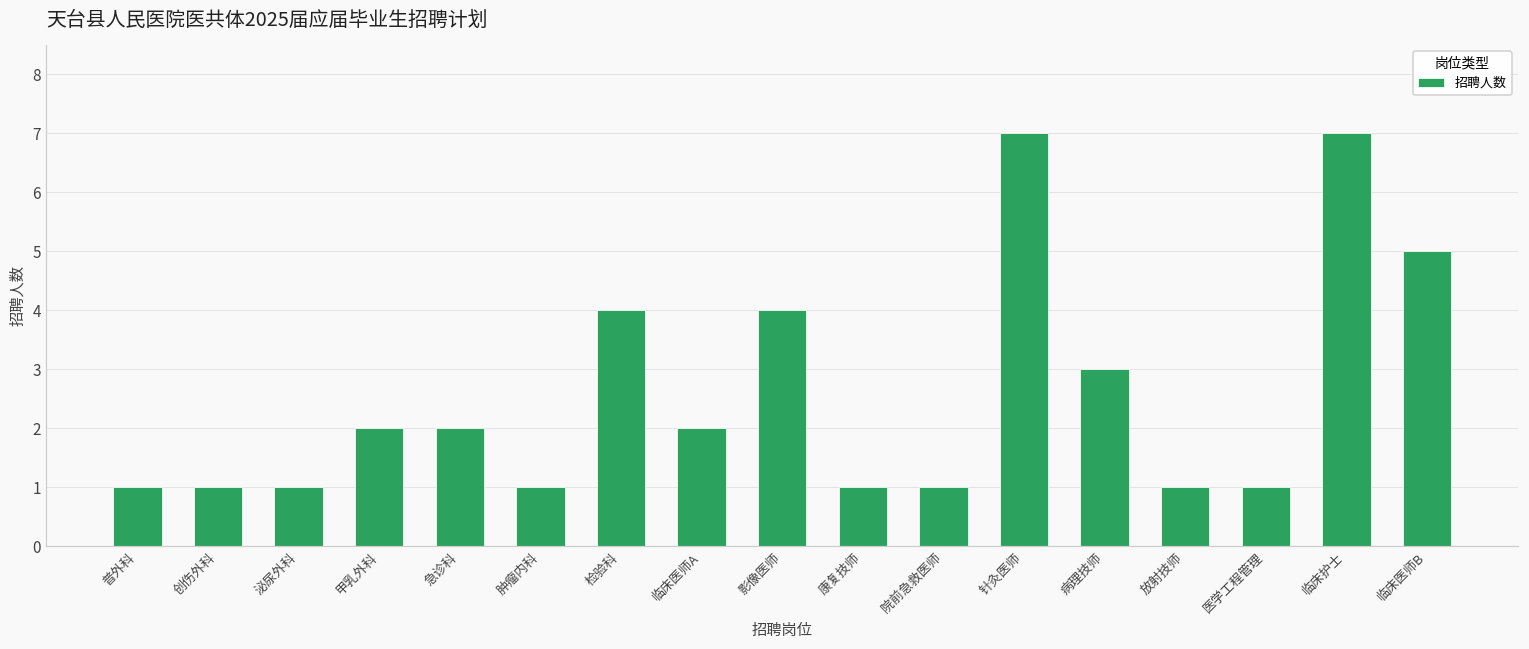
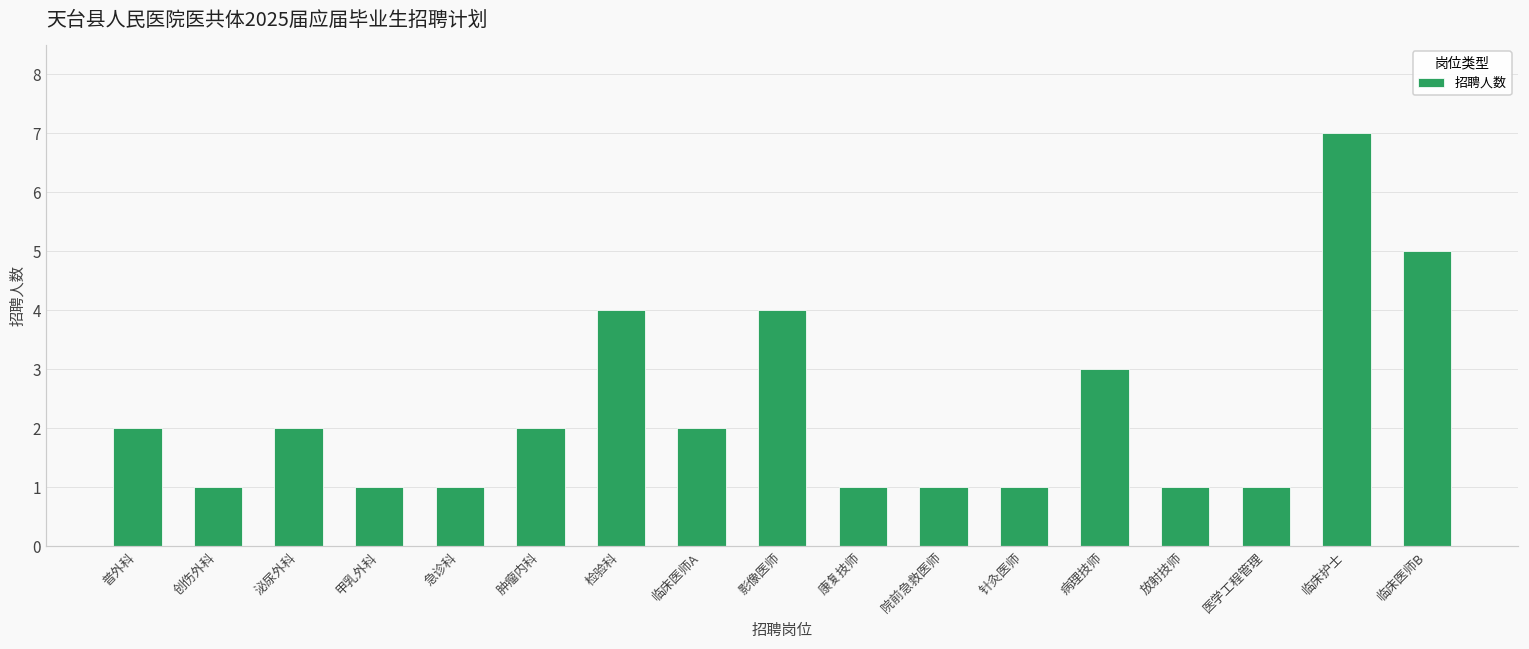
普外科: 1 -> 2
泌尿外科: 1 -> 2
甲乳外科: 2 -> 1
急诊科: 2 -> 1
肿瘤内科: 1 -> 2
针灸医师: 7 -> 1
